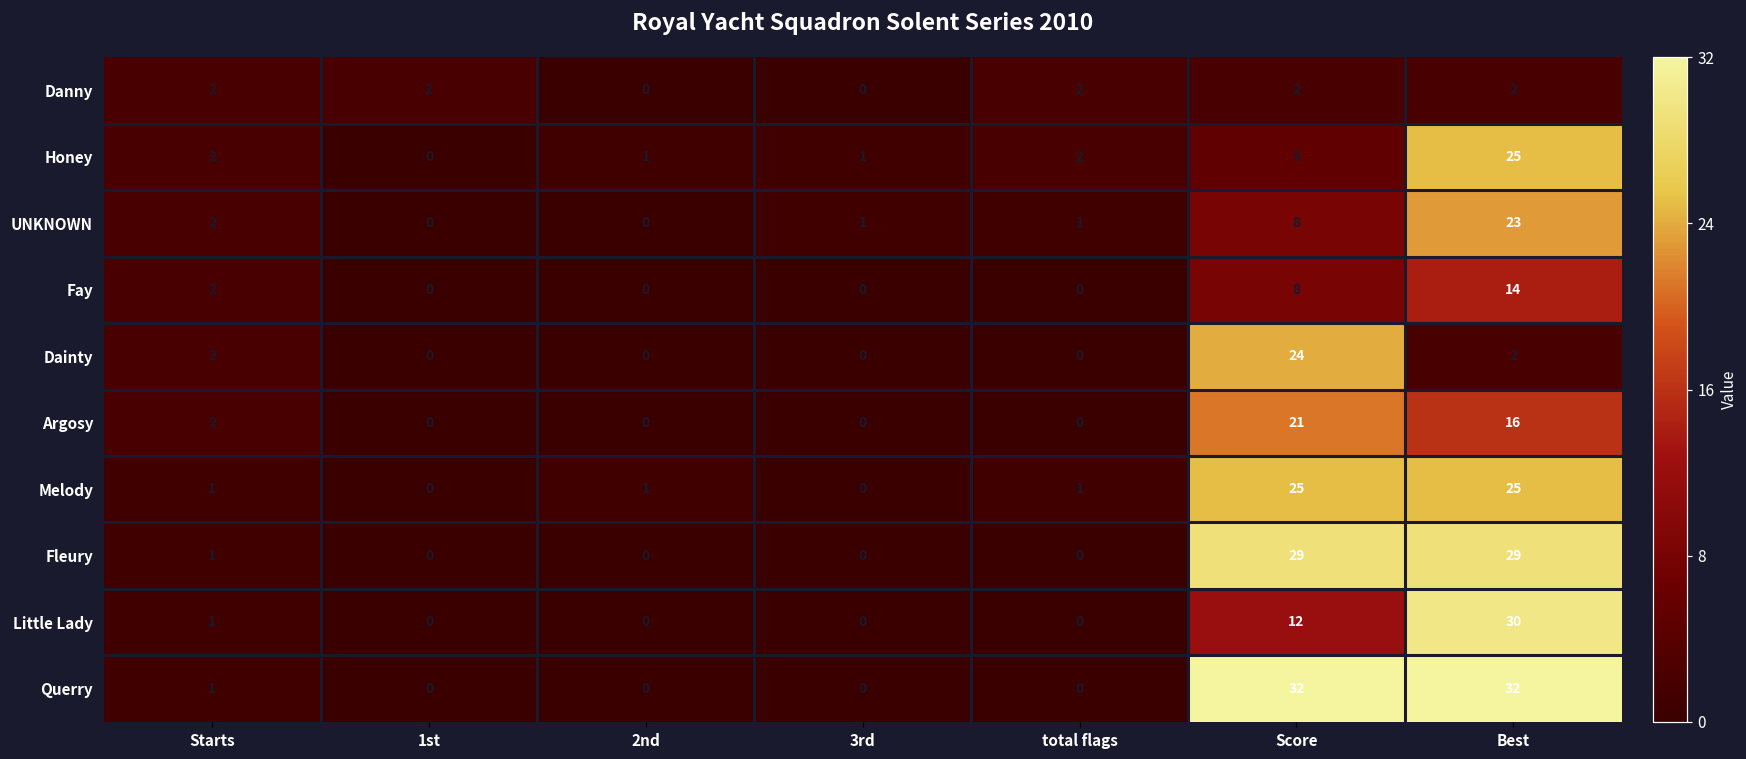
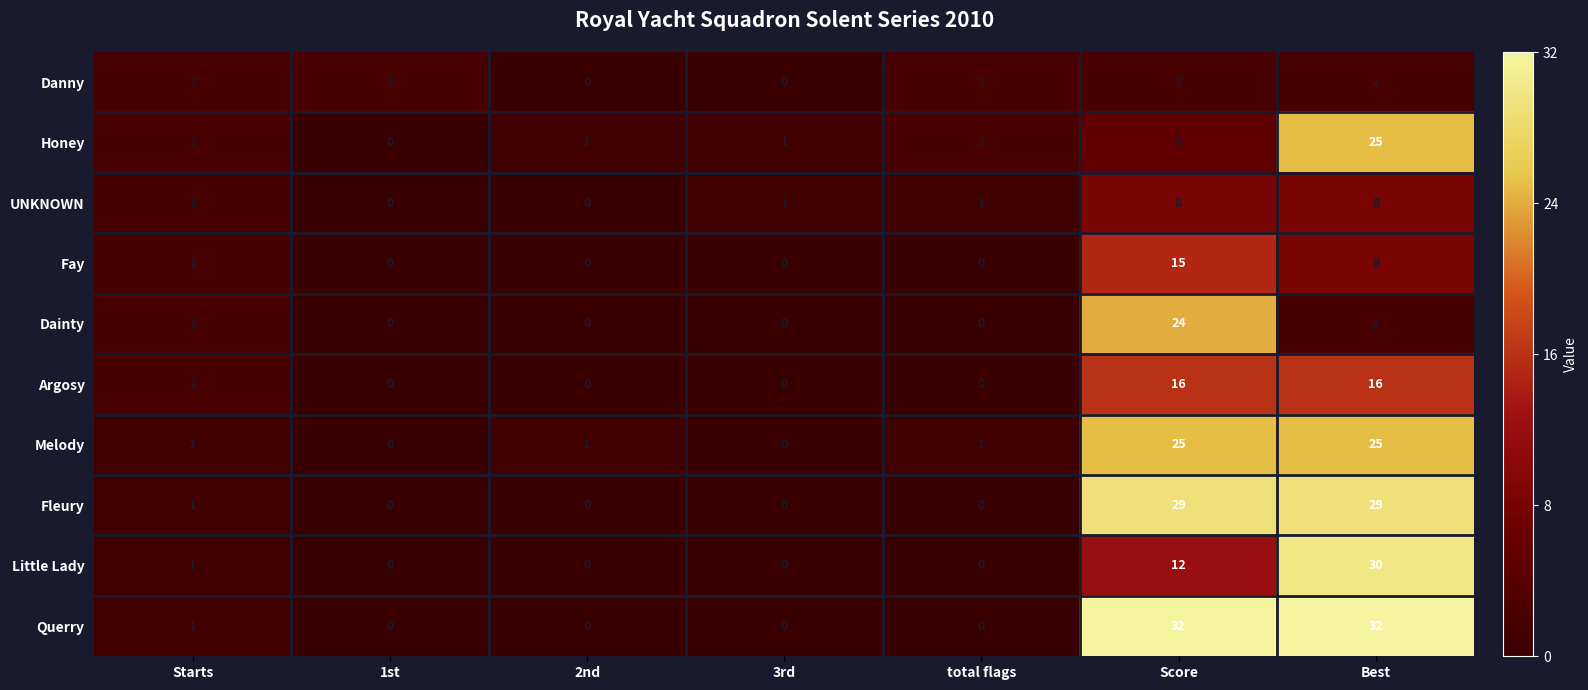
UNKNOWN, Best: 23 -> 8
Fay, Score: 8 -> 15
Fay, Best: 14 -> 8
Argosy, Score: 21 -> 16
